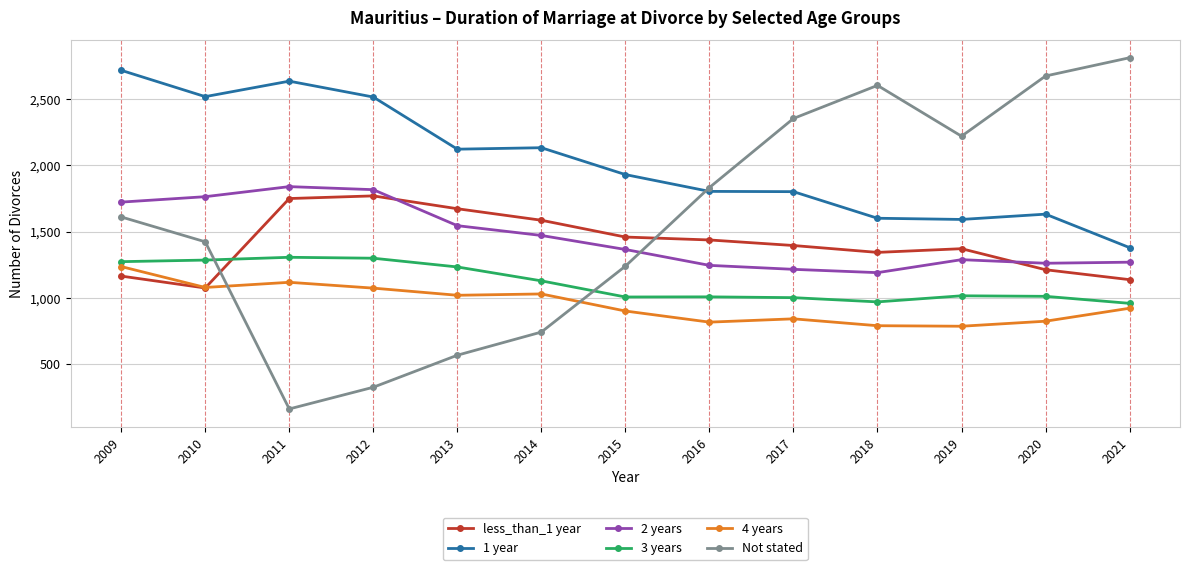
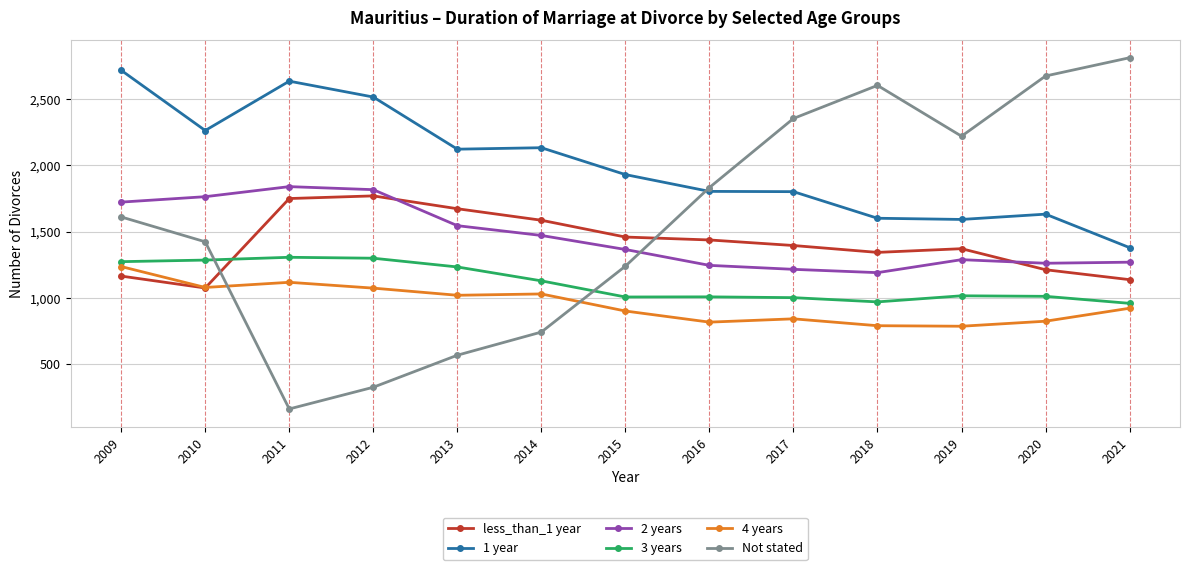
1 year, 2010: 2,520 -> 2,260
